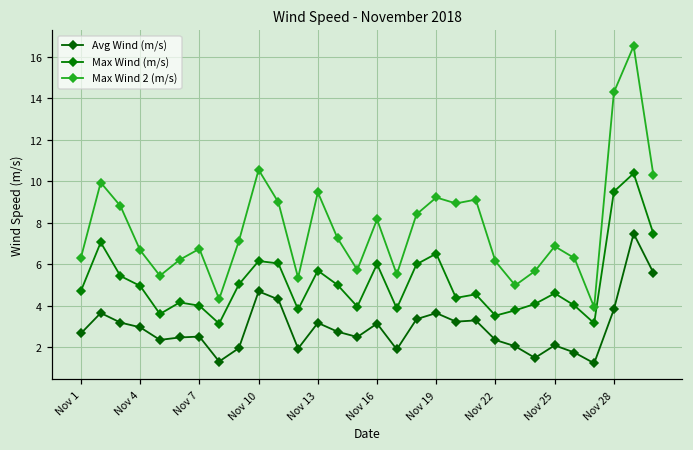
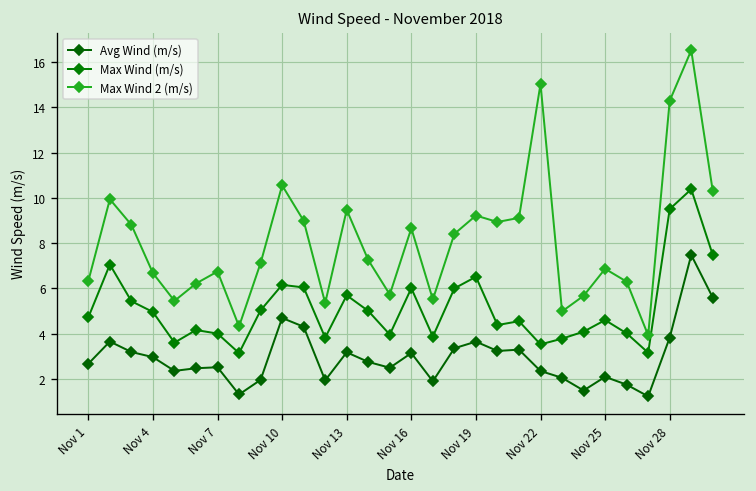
Max Wind 2 (m/s), Nov 16: 8.2 -> 8.7
Max Wind 2 (m/s), Nov 22: 6.1 -> 15.0
